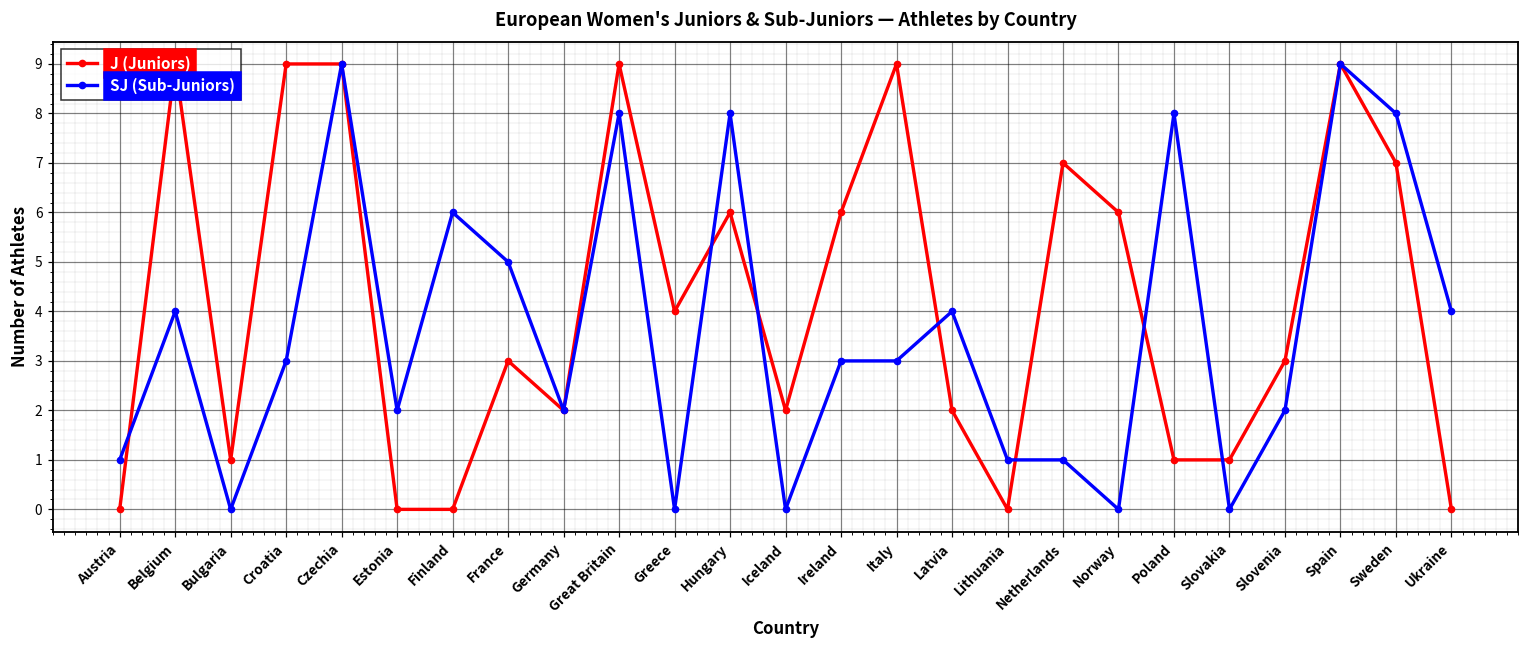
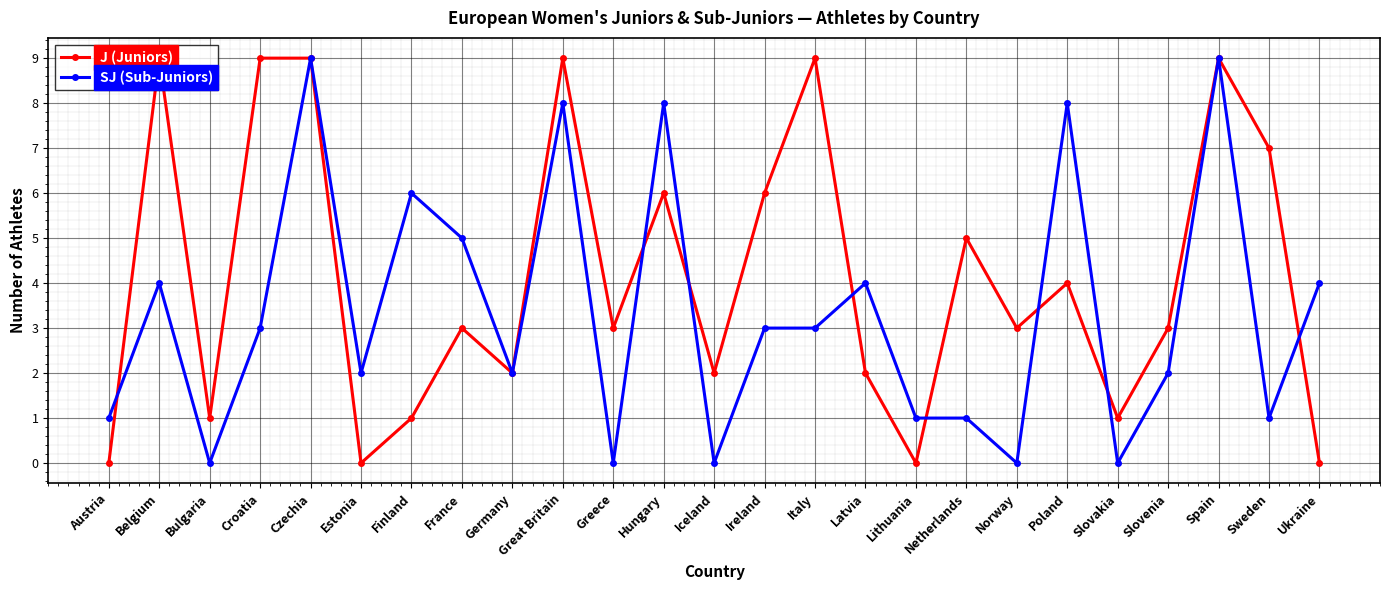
J (Juniors), Finland: 0 -> 1
J (Juniors), Greece: 4 -> 3
J (Juniors), Netherlands: 7 -> 5
J (Juniors), Norway: 6 -> 3
J (Juniors), Poland: 1 -> 4
SJ (Sub-Juniors), Sweden: 8 -> 1
